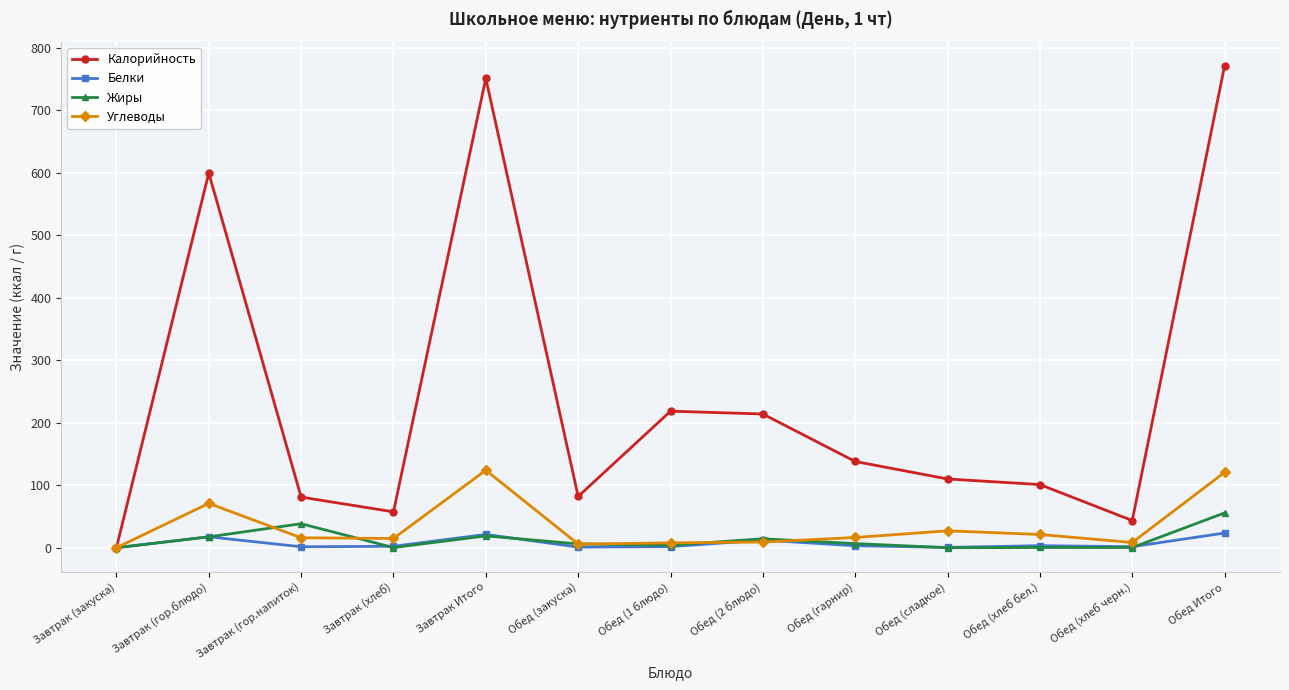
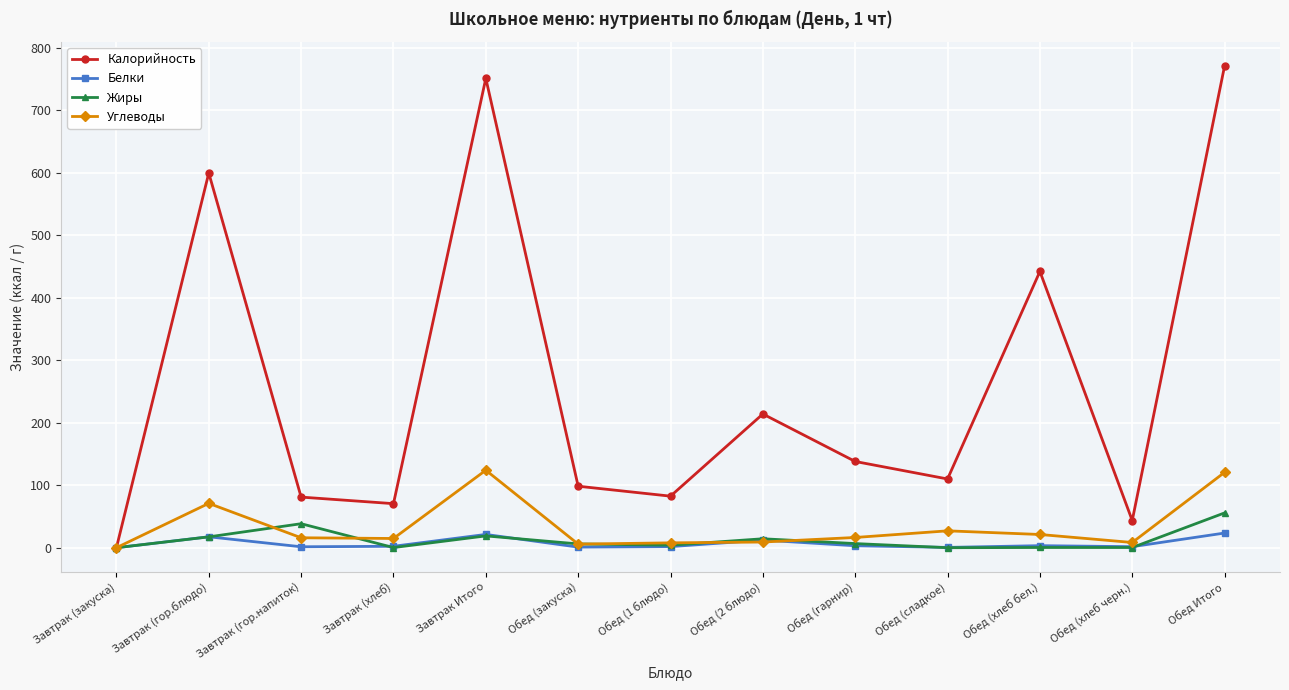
Калорийность, Завтрак (хлеб): 60 -> 70
Калорийность, Обед (закуска): 80 -> 100
Калорийность, Обед (1 блюдо): 220 -> 80
Калорийность, Обед (хлеб бел.): 100 -> 440
